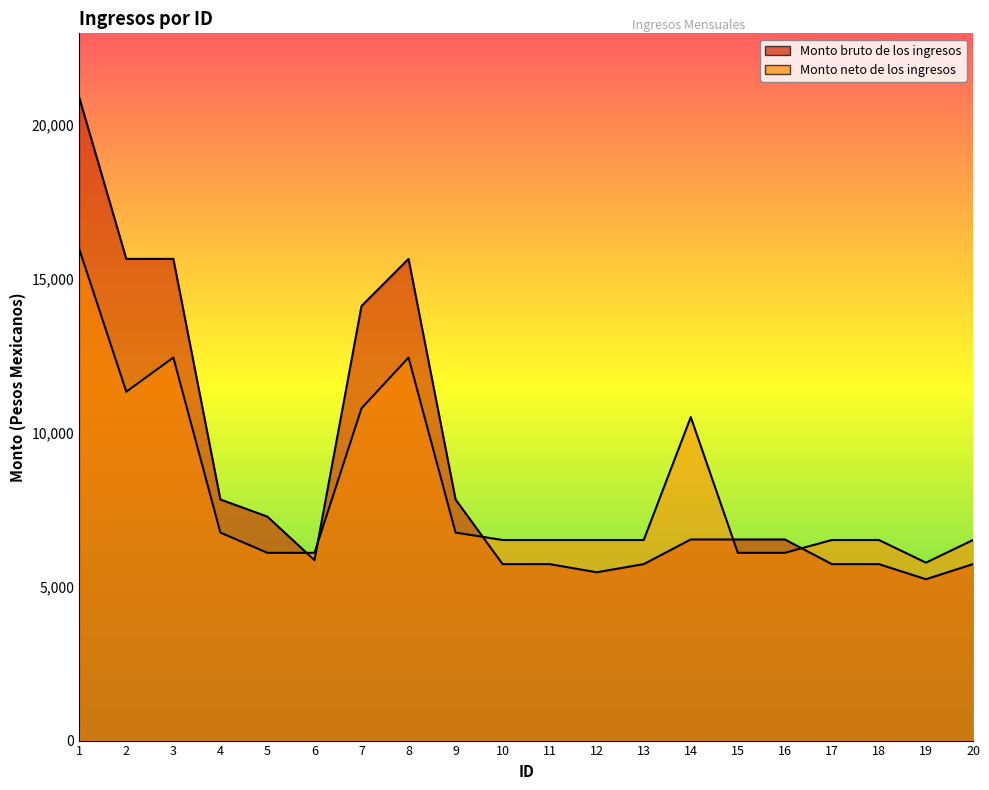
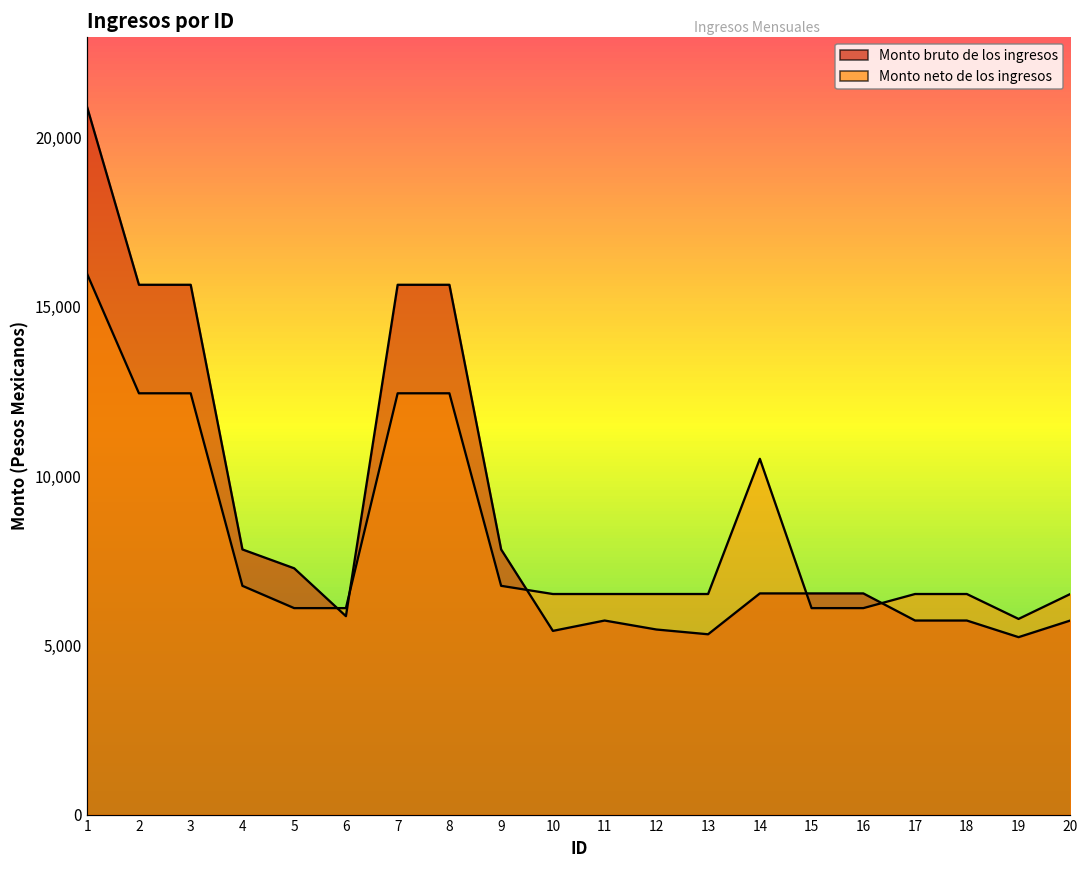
Monto neto de los ingresos, 2: 11,300 -> 12,400
Monto bruto de los ingresos, 7: 14,100 -> 15,700
Monto neto de los ingresos, 7: 10,800 -> 12,400
Monto bruto de los ingresos, 10: 5,700 -> 5,400
Monto bruto de los ingresos, 13: 5,700 -> 5,300
